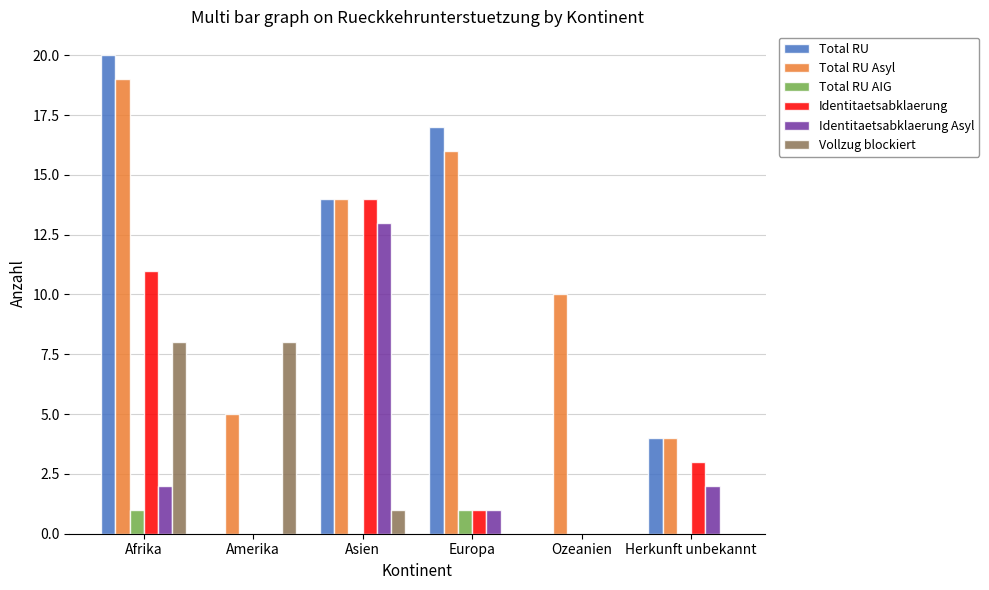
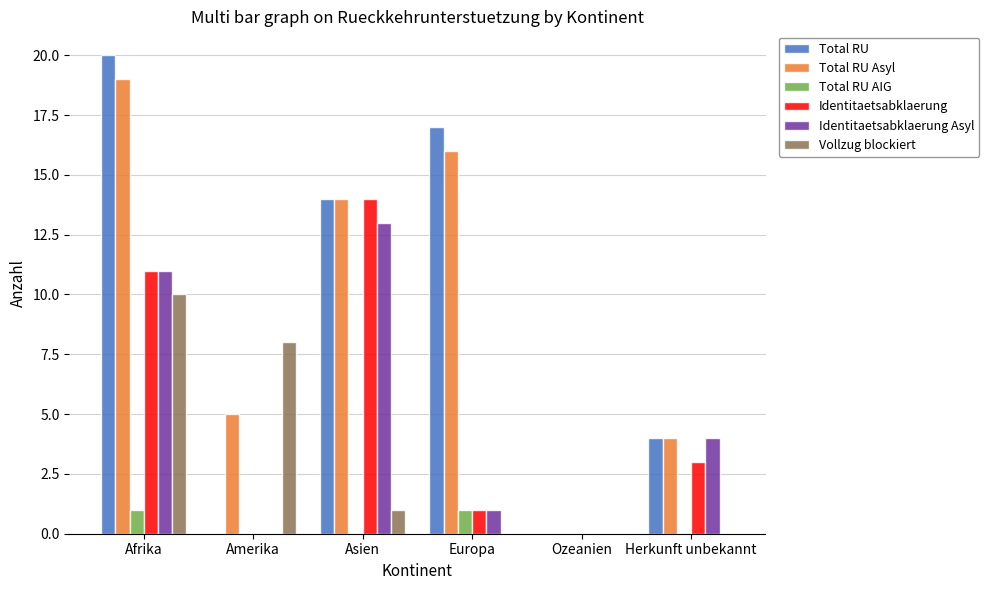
Identitaetsabklaerung Asyl, Afrika: 2 -> 11
Vollzug blockiert, Afrika: 8 -> 10
Total RU Asyl, Ozeanien: 10 -> 0
Identitaetsabklaerung Asyl, Herkunft unbekannt: 2 -> 4
